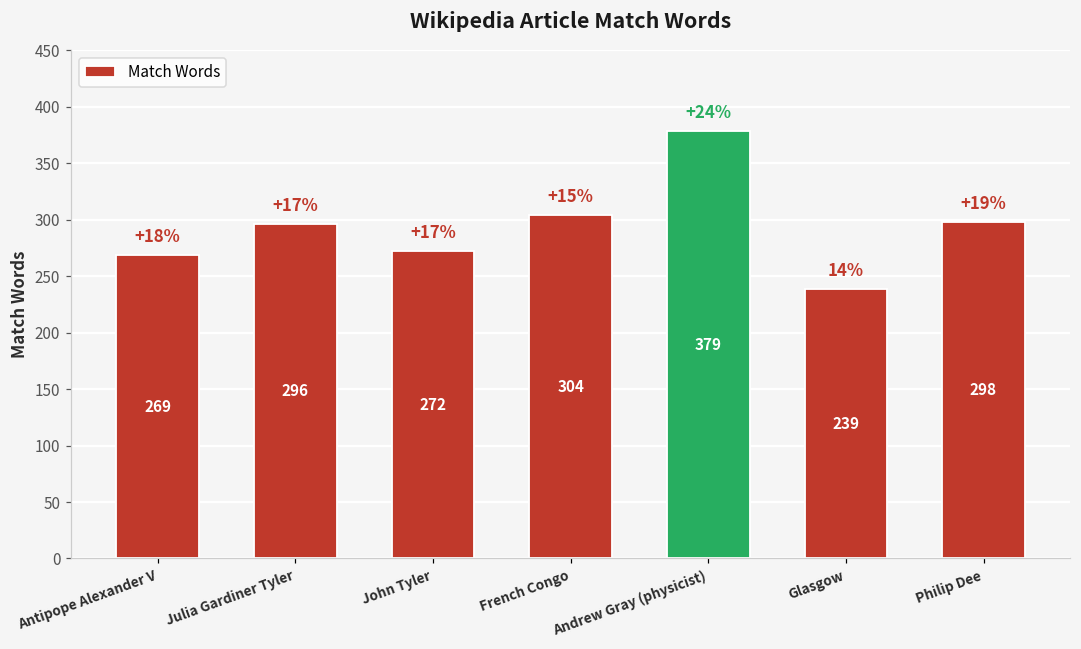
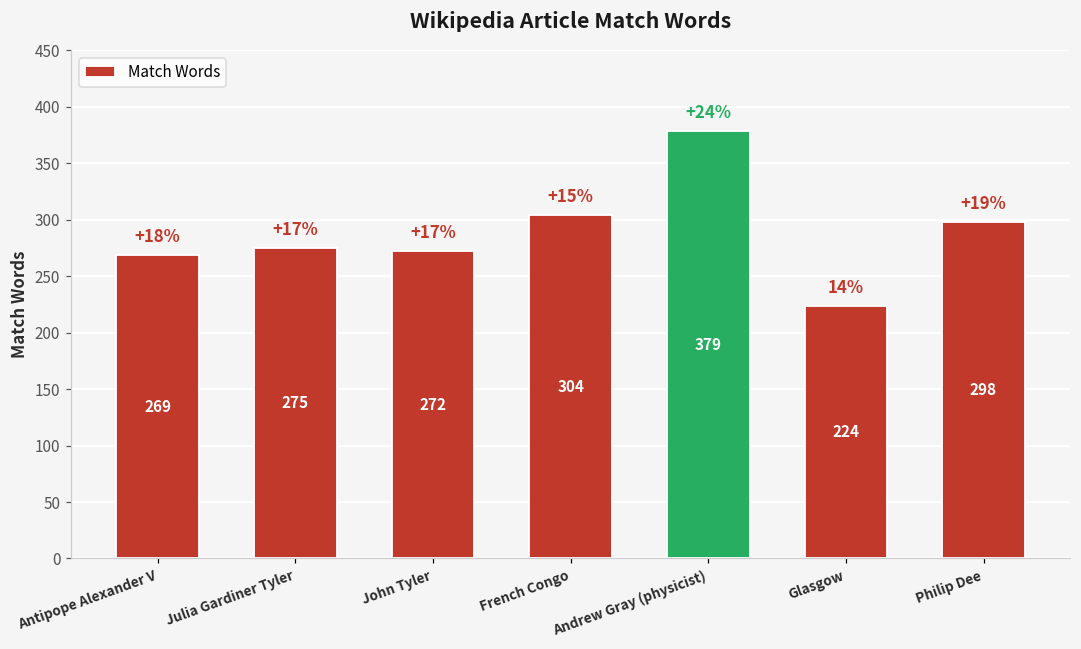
Julia Gardiner Tyler: 296 -> 275
Glasgow: 239 -> 224
